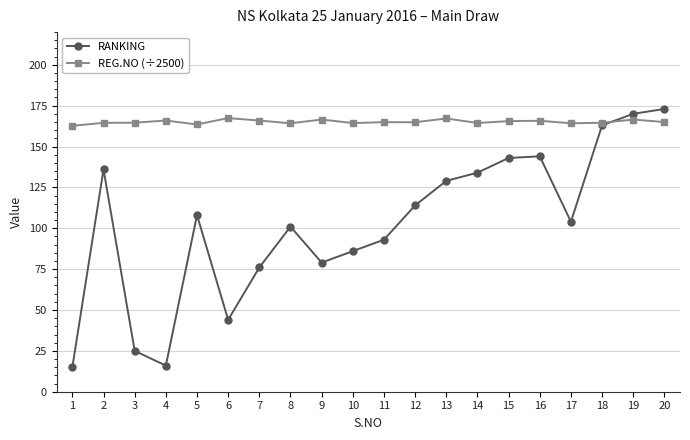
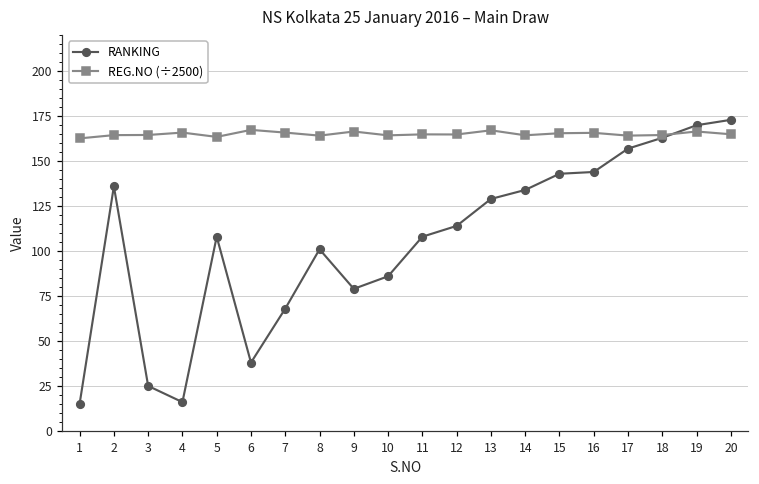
RANKING, 6: 44 -> 38
RANKING, 7: 76 -> 68
RANKING, 11: 93 -> 108
RANKING, 17: 104 -> 157
